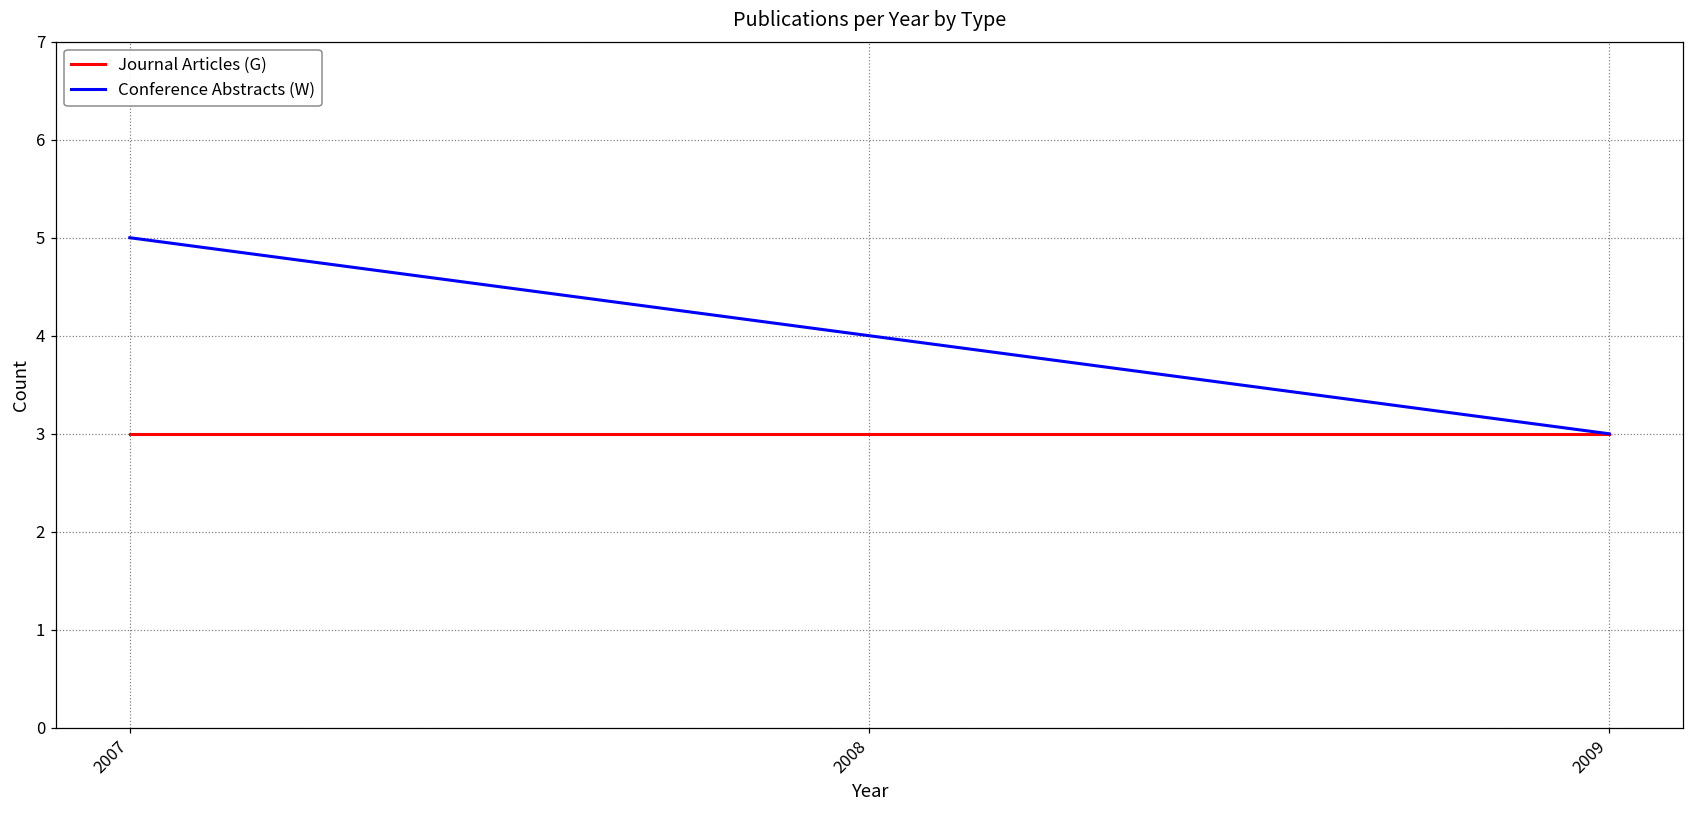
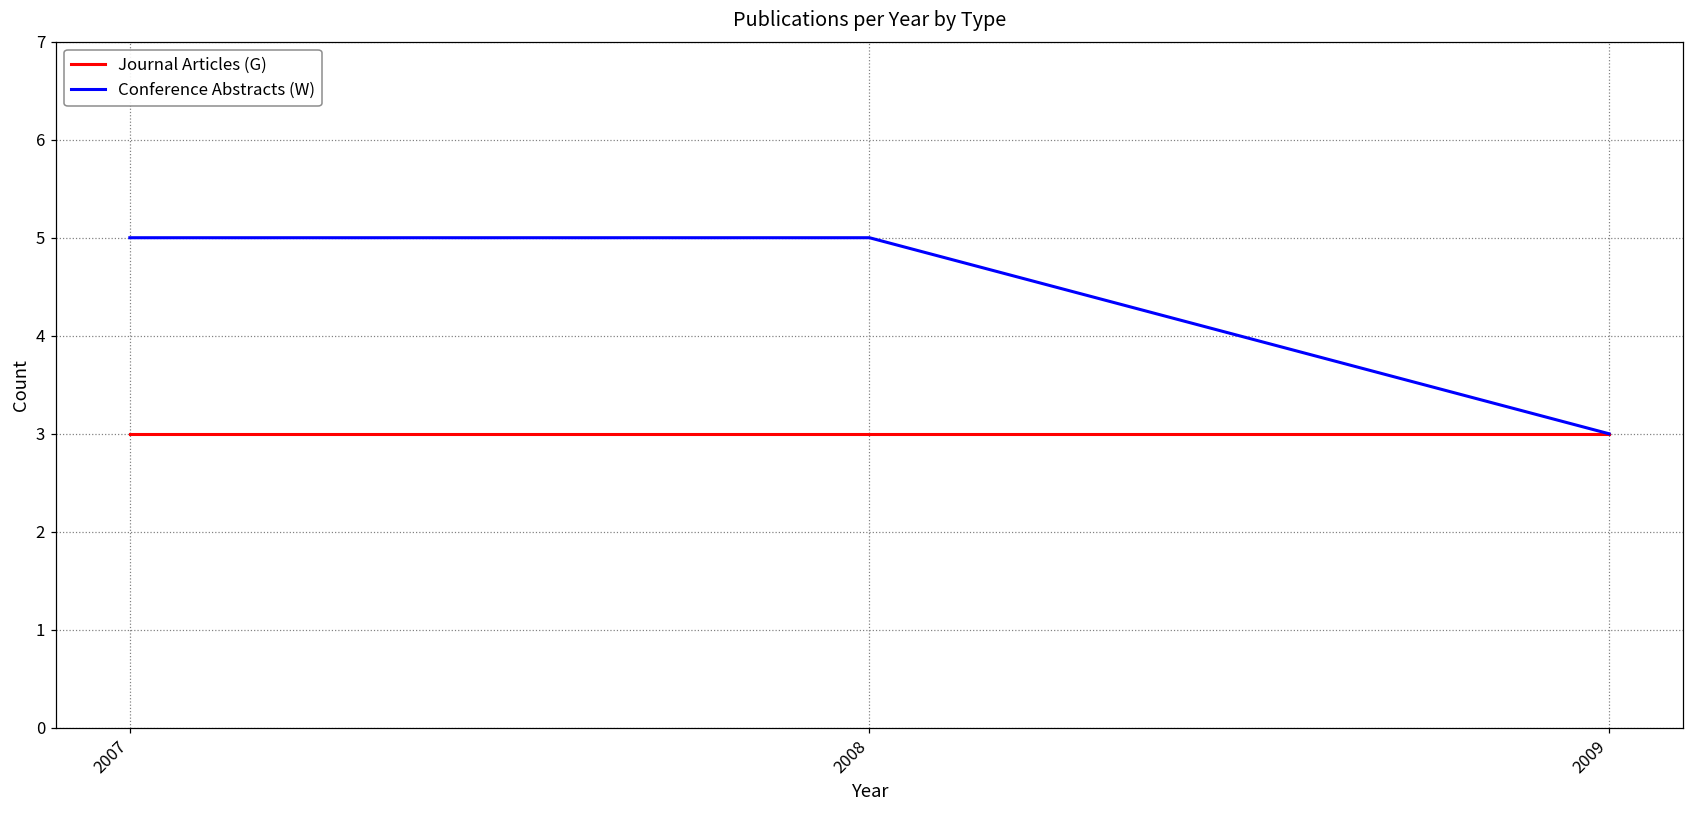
Conference Abstracts (W), 2008: 4 -> 5
